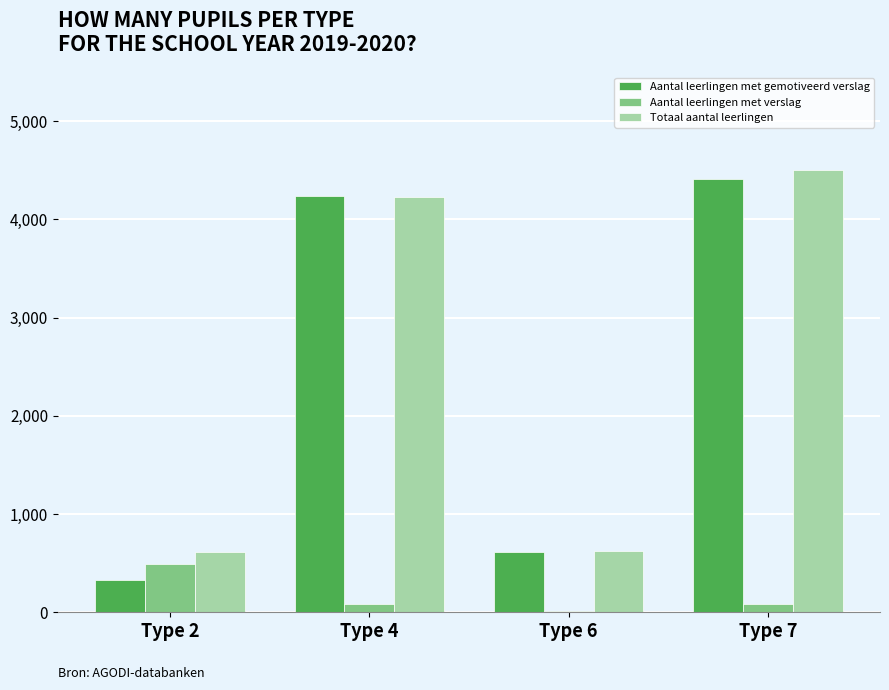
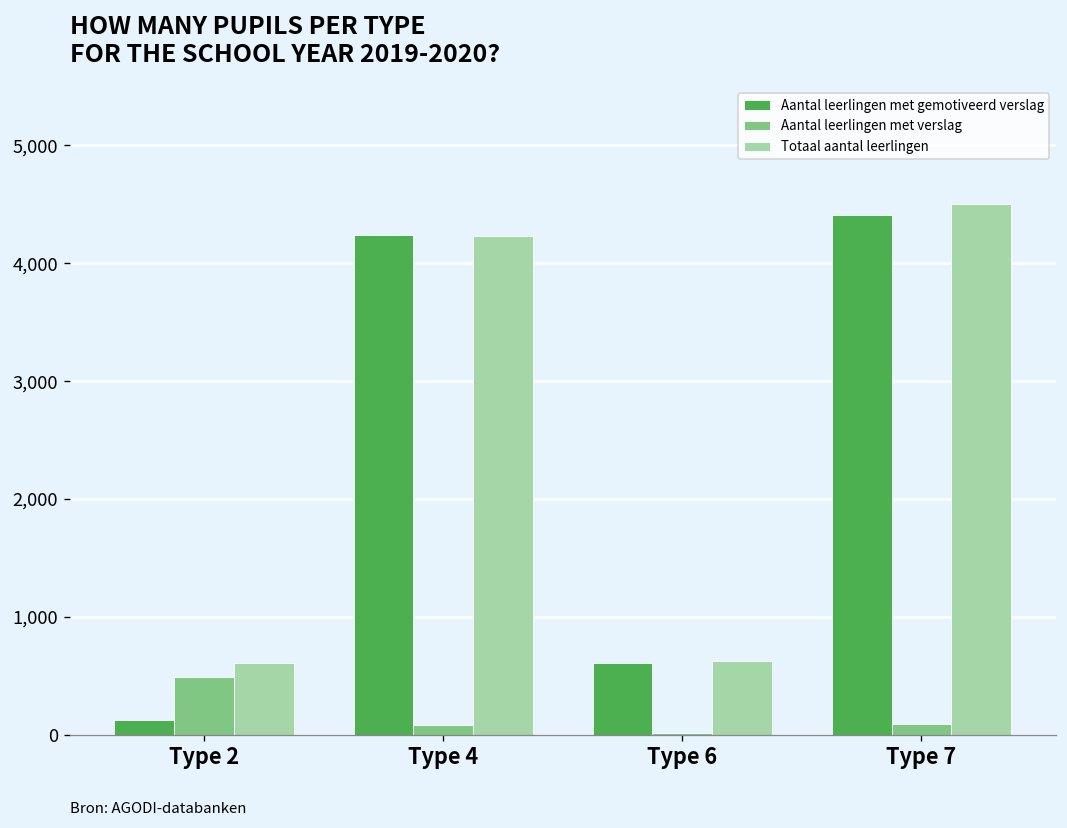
Aantal leerlingen met gemotiveerd verslag, Type 2: 300 -> 100
